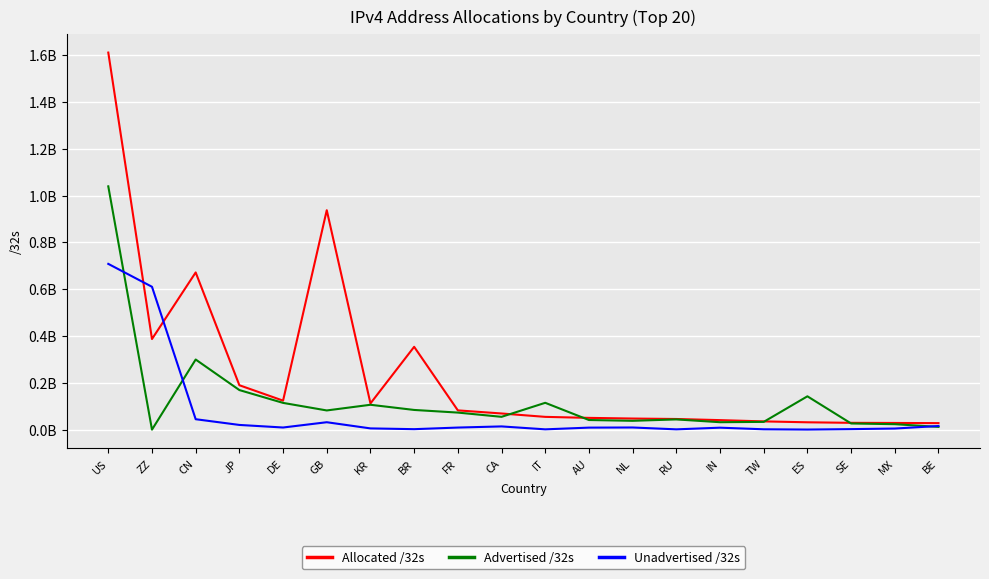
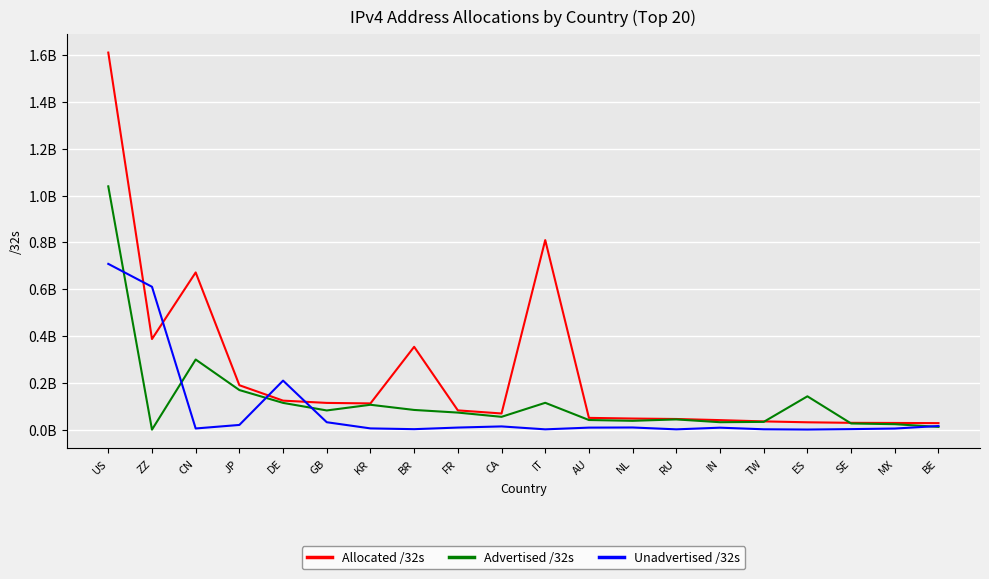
Unadvertised /32s, CN: 50000000 -> 10000000
Unadvertised /32s, DE: 10000000 -> 210000000
Allocated /32s, GB: 940000000 -> 110000000
Allocated /32s, IT: 60000000 -> 810000000
